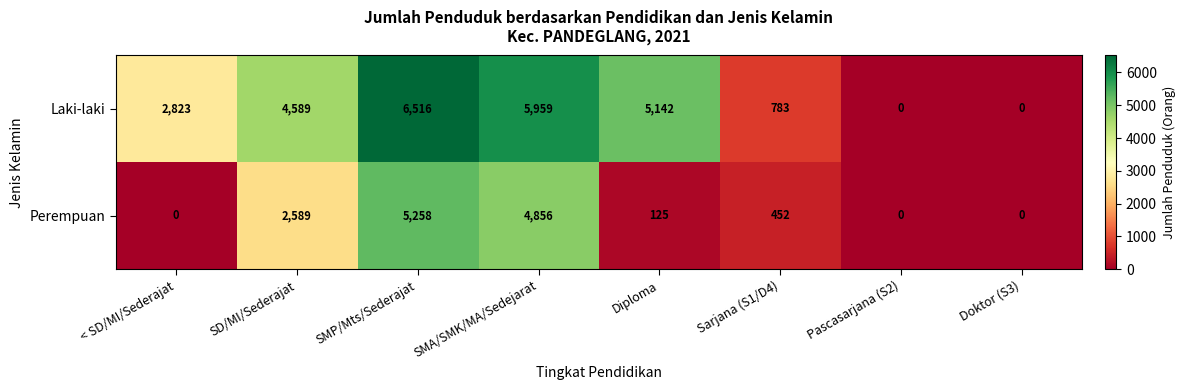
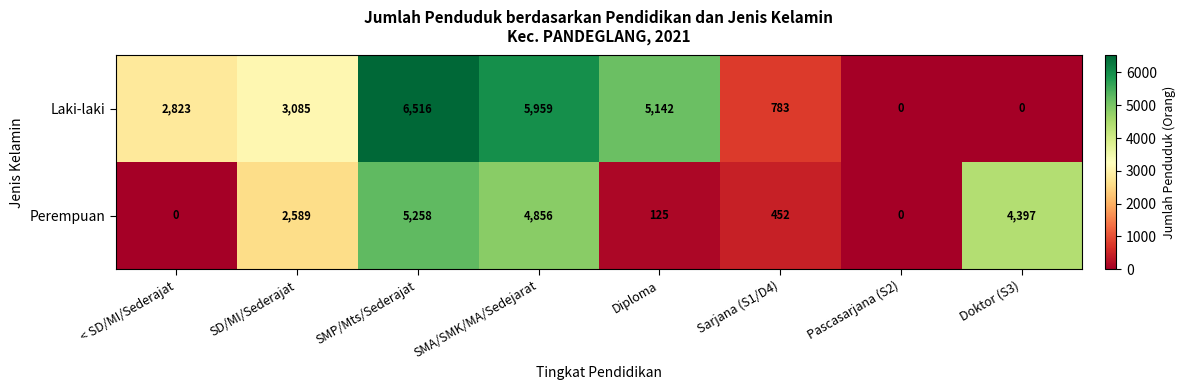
Laki-laki, SD/MI/Sederajat: 4,589 -> 3,085
Perempuan, Doktor (S3): 0 -> 4,397
